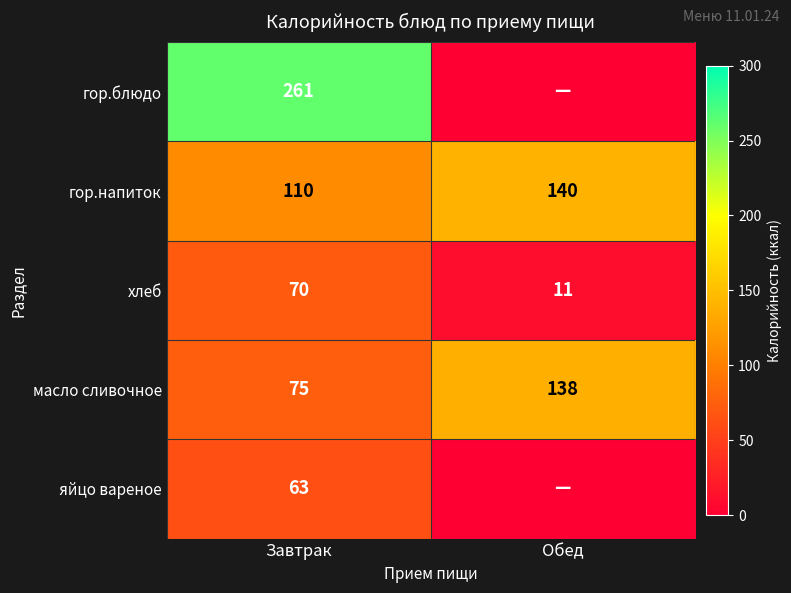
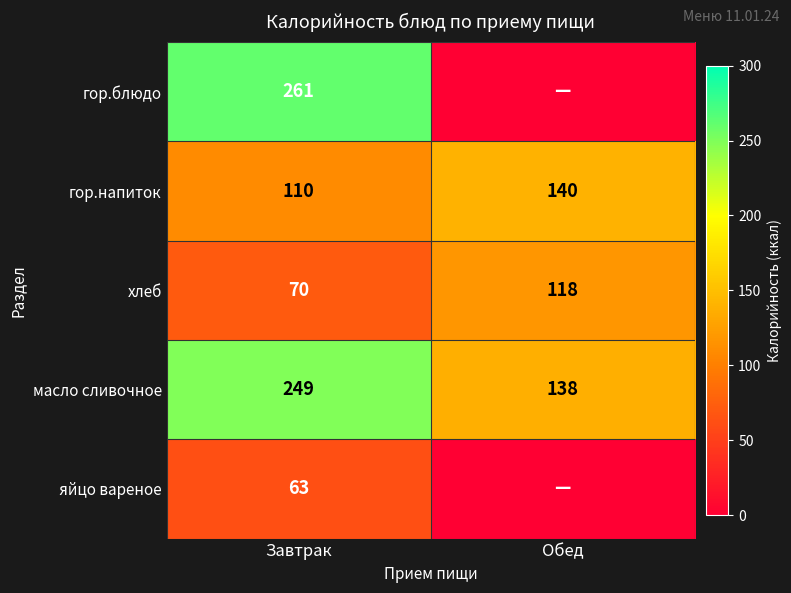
хлеб, Обед: 11 -> 118
масло сливочное, Завтрак: 75 -> 249
